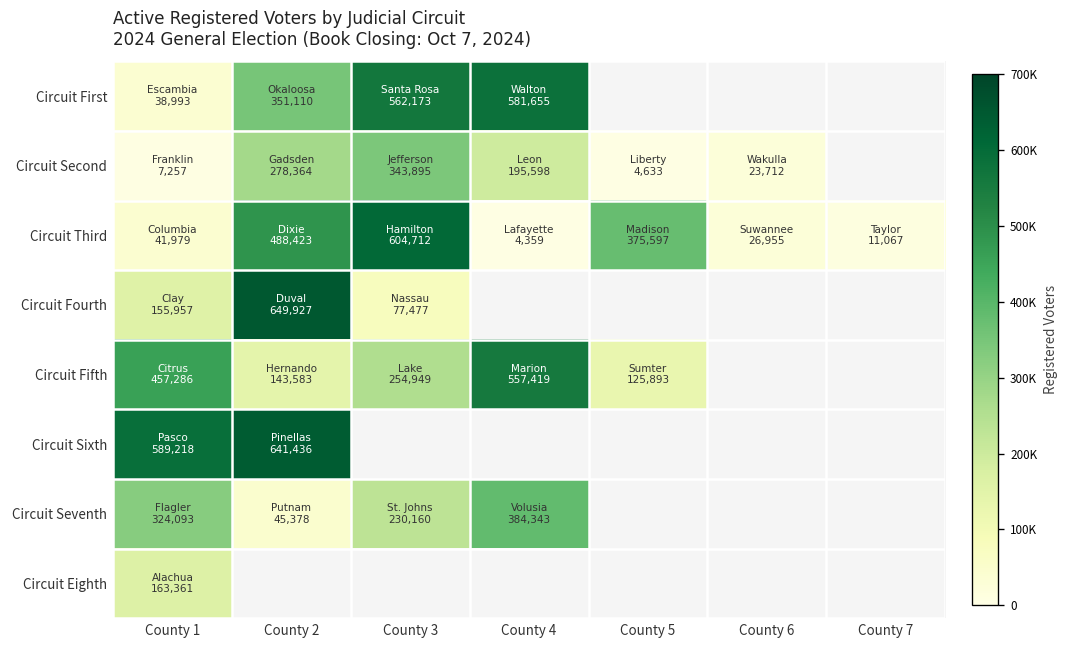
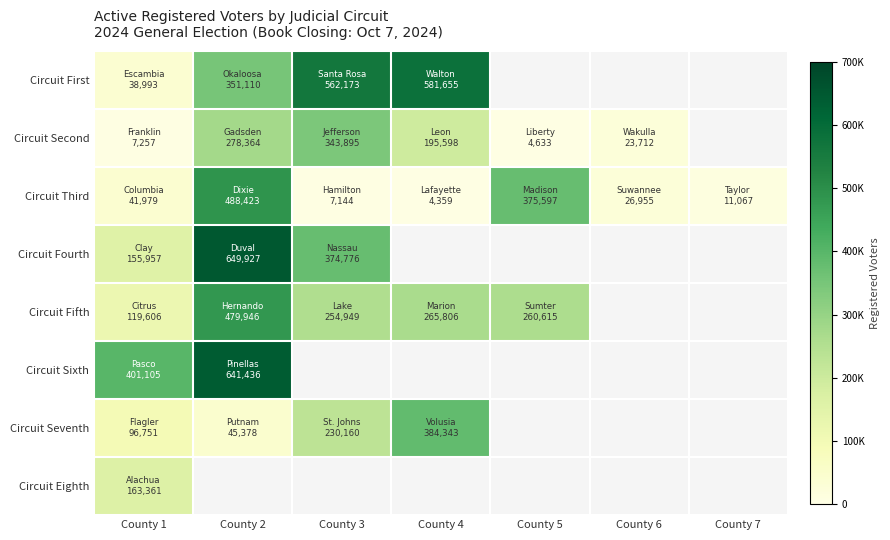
Circuit Third, County 3: 604,712 -> 7,144
Circuit Fourth, County 3: 77,477 -> 374,776
Circuit Fifth, County 1: 457,286 -> 119,606
Circuit Fifth, County 2: 143,583 -> 479,946
Circuit Fifth, County 4: 557,419 -> 265,806
Circuit Fifth, County 5: 125,893 -> 260,615
Circuit Sixth, County 1: 589,218 -> 401,105
Circuit Seventh, County 1: 324,093 -> 96,751
